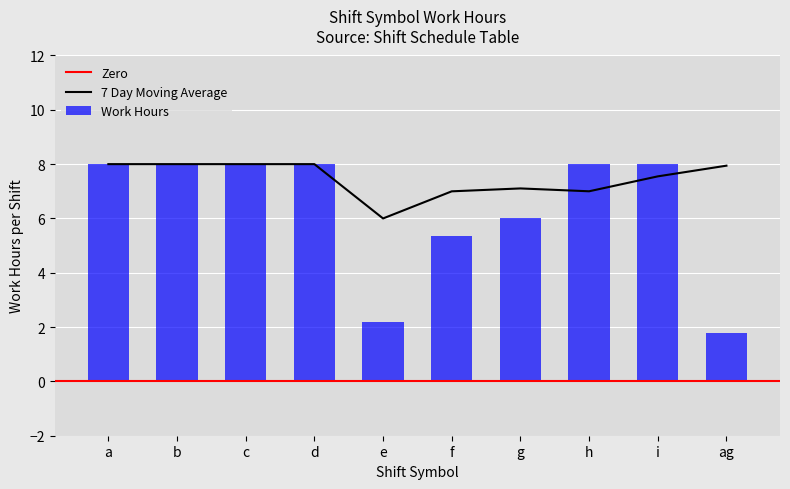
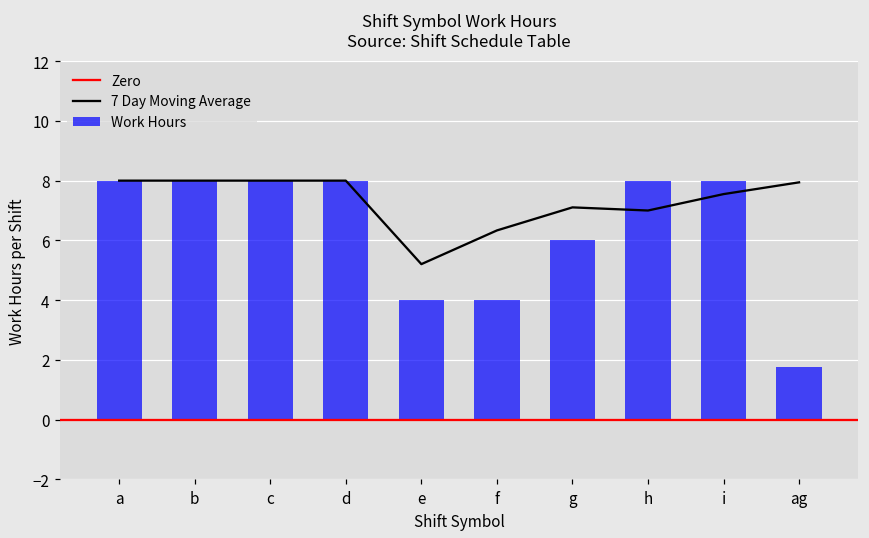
Work Hours, e: 2.2 -> 4.0
7 Day Moving Average, e: 6.0 -> 5.2
Work Hours, f: 5.4 -> 4.0
7 Day Moving Average, f: 7.0 -> 6.3
